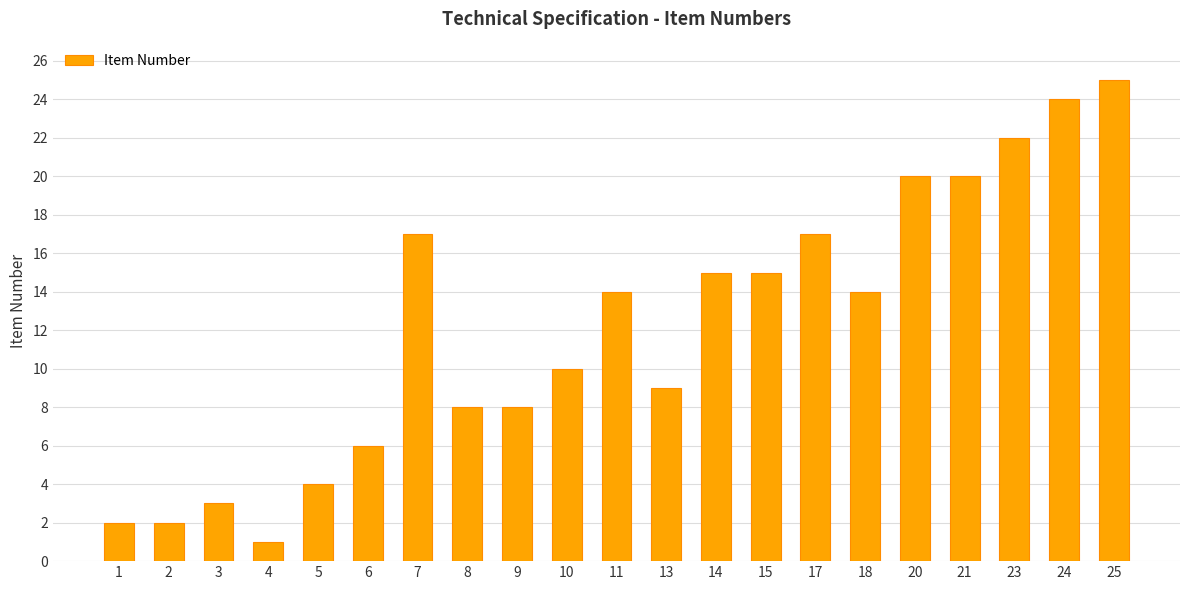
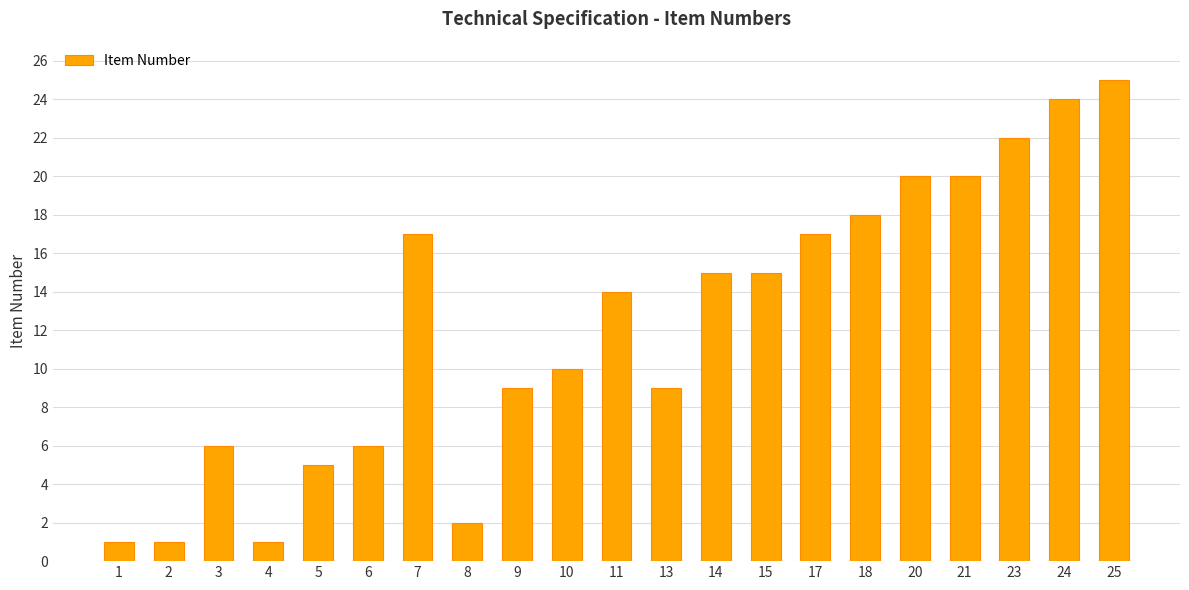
1: 2 -> 1
2: 2 -> 1
3: 3 -> 6
5: 4 -> 5
8: 8 -> 2
9: 8 -> 9
18: 14 -> 18
